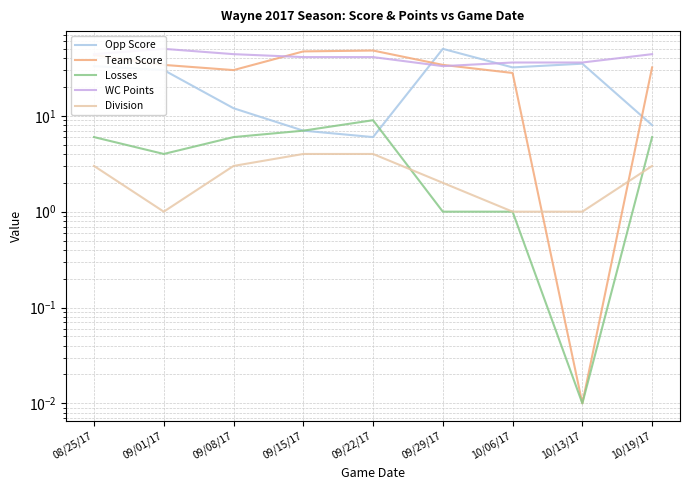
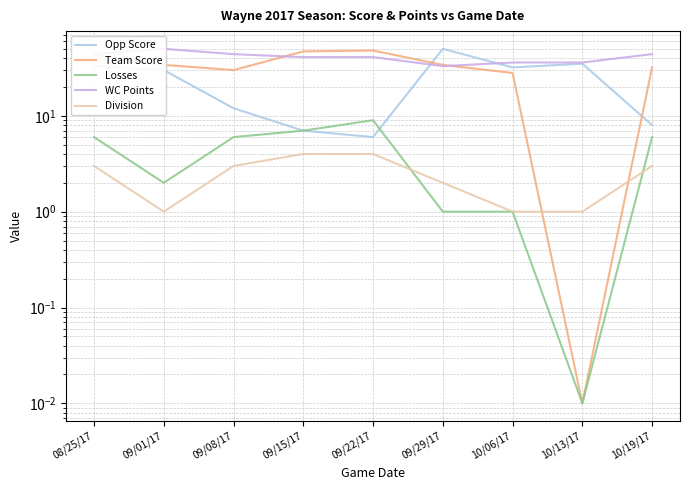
Losses, 09/01/17: 4 -> 2
